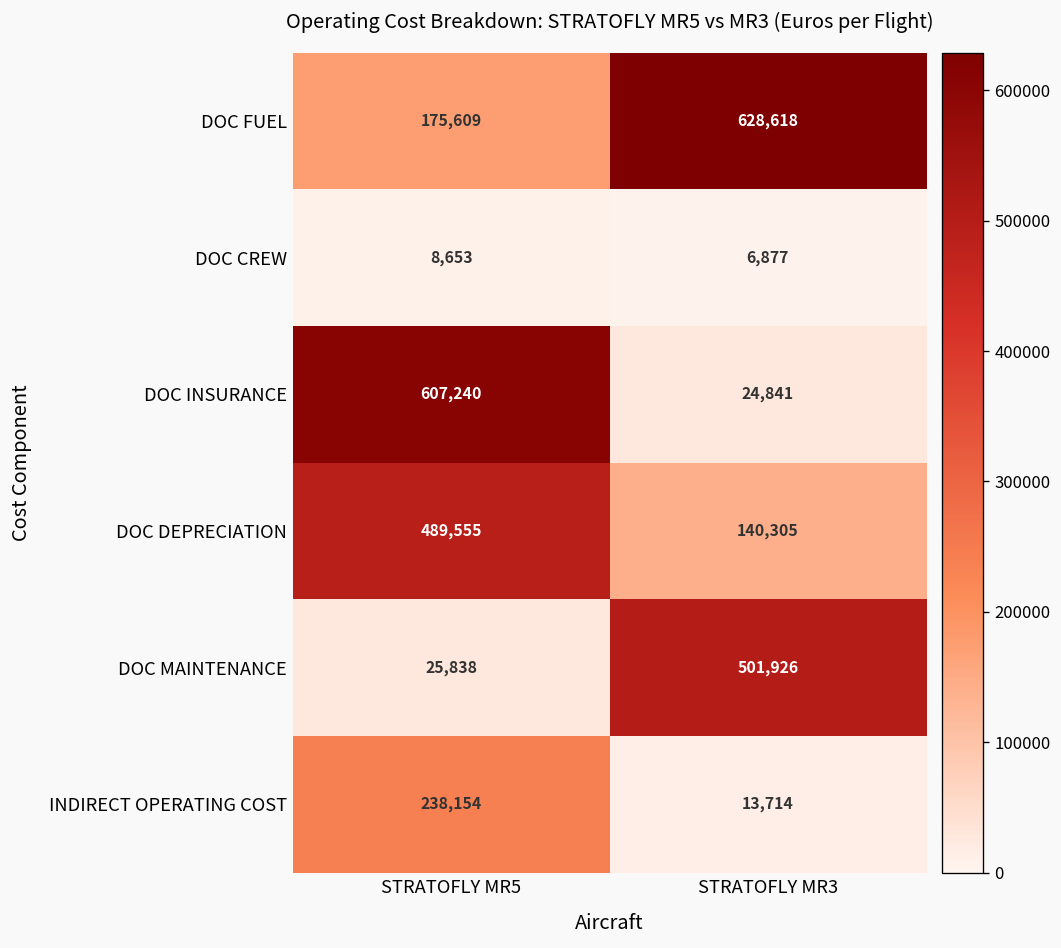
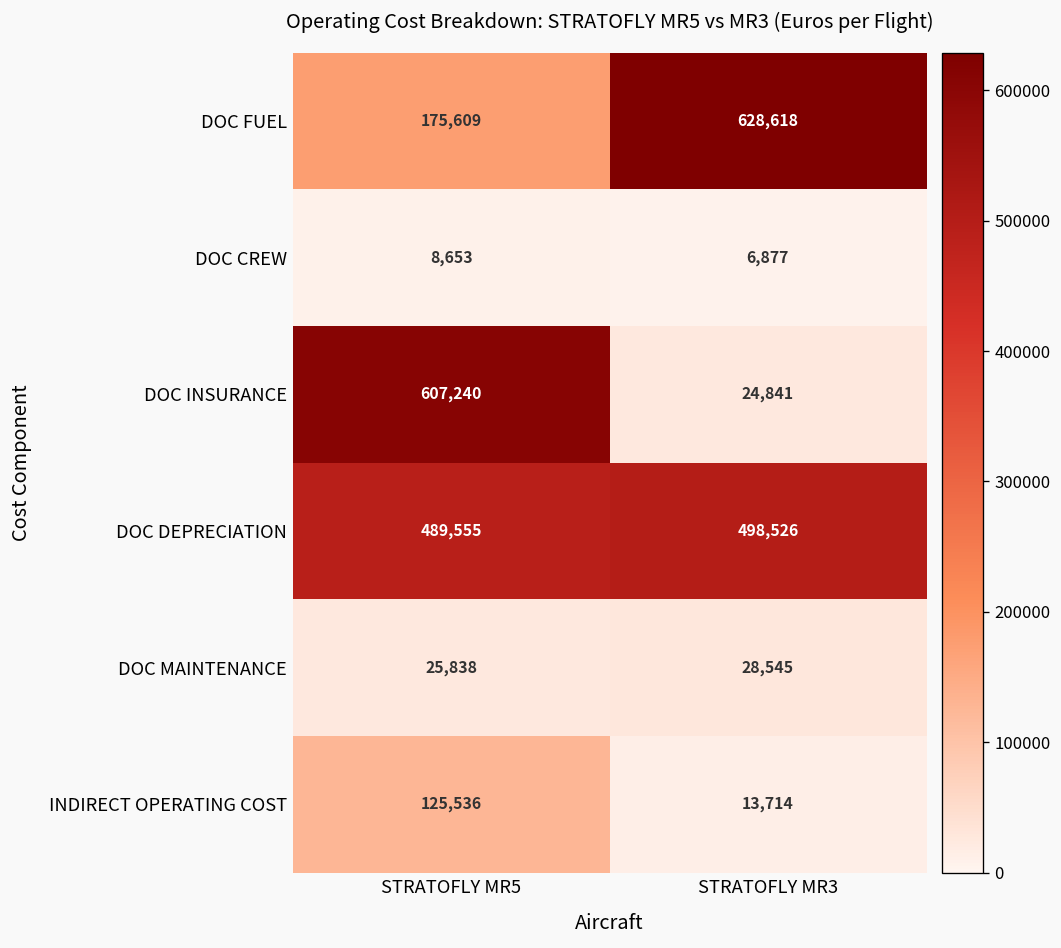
DOC DEPRECIATION, STRATOFLY MR3: 140,305 -> 498,526
DOC MAINTENANCE, STRATOFLY MR3: 501,926 -> 28,545
INDIRECT OPERATING COST, STRATOFLY MR5: 238,154 -> 125,536
